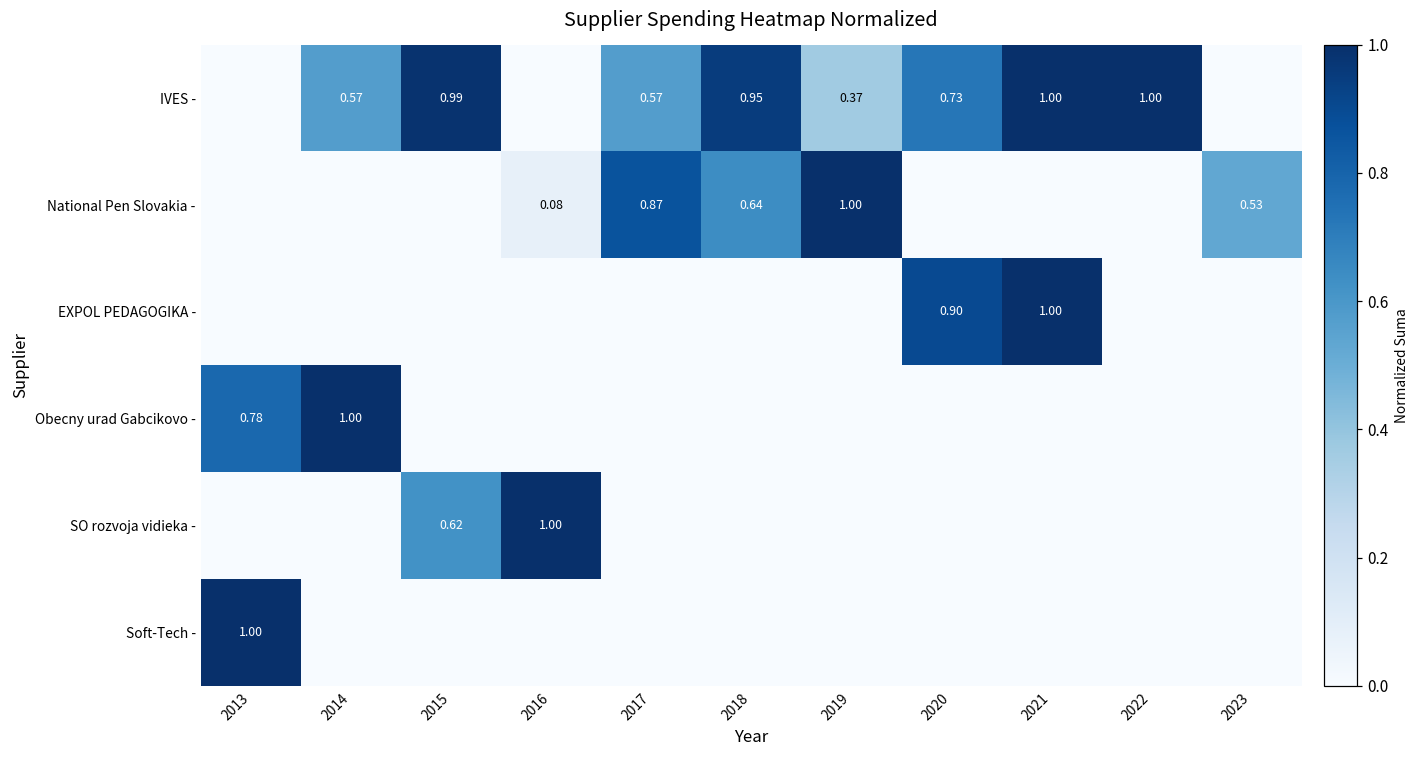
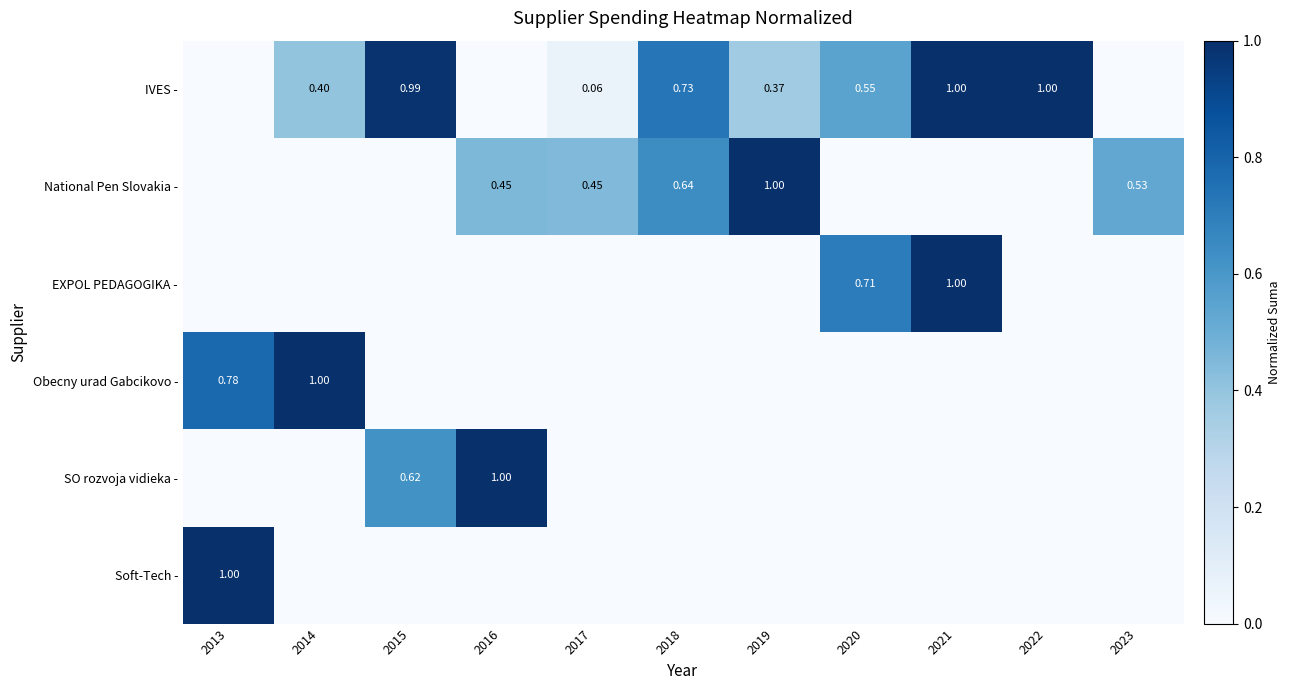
IVES -, 2014: 0.57 -> 0.40
IVES -, 2017: 0.57 -> 0.06
IVES -, 2018: 0.95 -> 0.73
IVES -, 2020: 0.73 -> 0.55
National Pen Slovakia -, 2016: 0.08 -> 0.45
National Pen Slovakia -, 2017: 0.87 -> 0.45
EXPOL PEDAGOGIKA -, 2020: 0.90 -> 0.71
